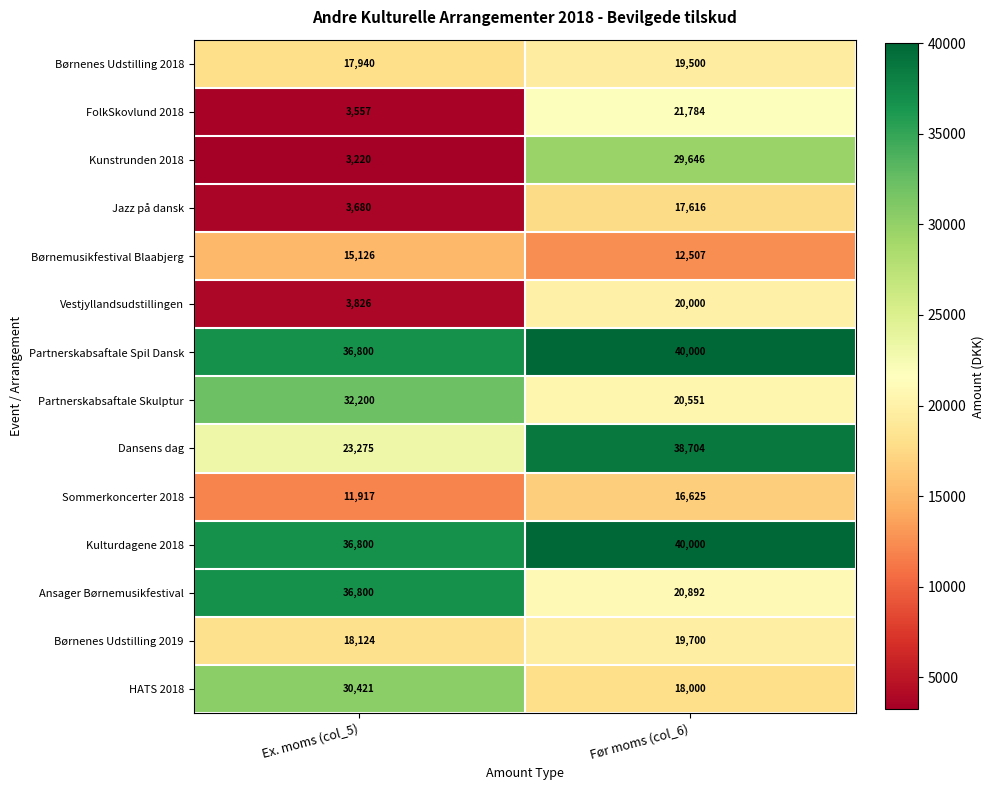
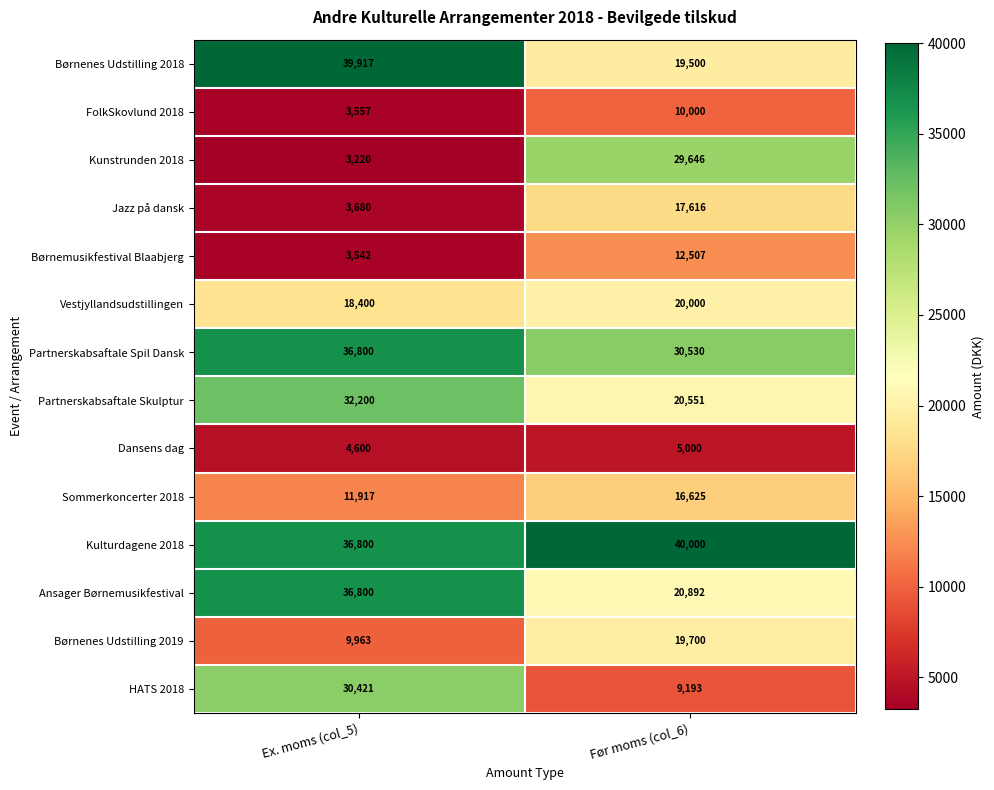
Børnenes Udstilling 2018, Ex. moms (col_5): 17,940 -> 39,917
FolkSkovlund 2018, Før moms (col_6): 21,784 -> 10,000
Børnemusikfestival Blaabjerg, Ex. moms (col_5): 15,126 -> 3,542
Vestjyllandsudstillingen, Ex. moms (col_5): 3,826 -> 18,400
Partnerskabsaftale Spil Dansk, Før moms (col_6): 40,000 -> 30,530
Dansens dag, Ex. moms (col_5): 23,275 -> 4,600
Dansens dag, Før moms (col_6): 38,704 -> 5,000
Børnenes Udstilling 2019, Ex. moms (col_5): 18,124 -> 9,963
HATS 2018, Før moms (col_6): 18,000 -> 9,193
